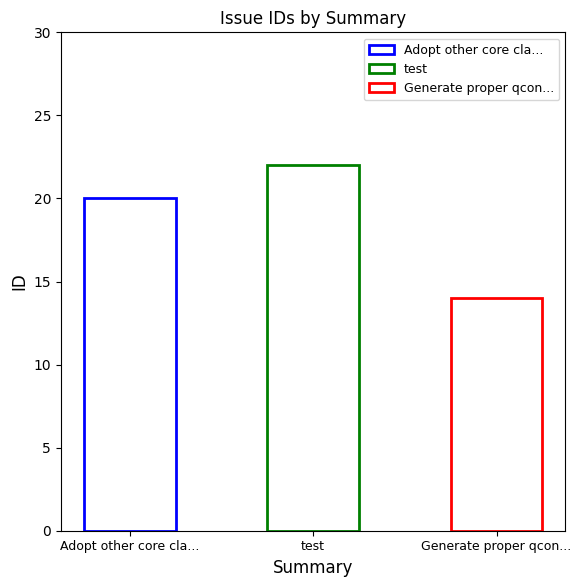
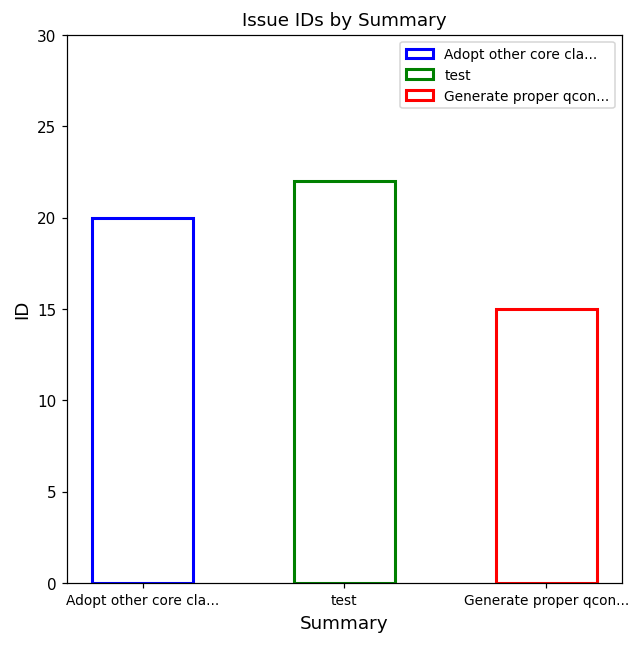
Generate proper qcon...: 14 -> 15
